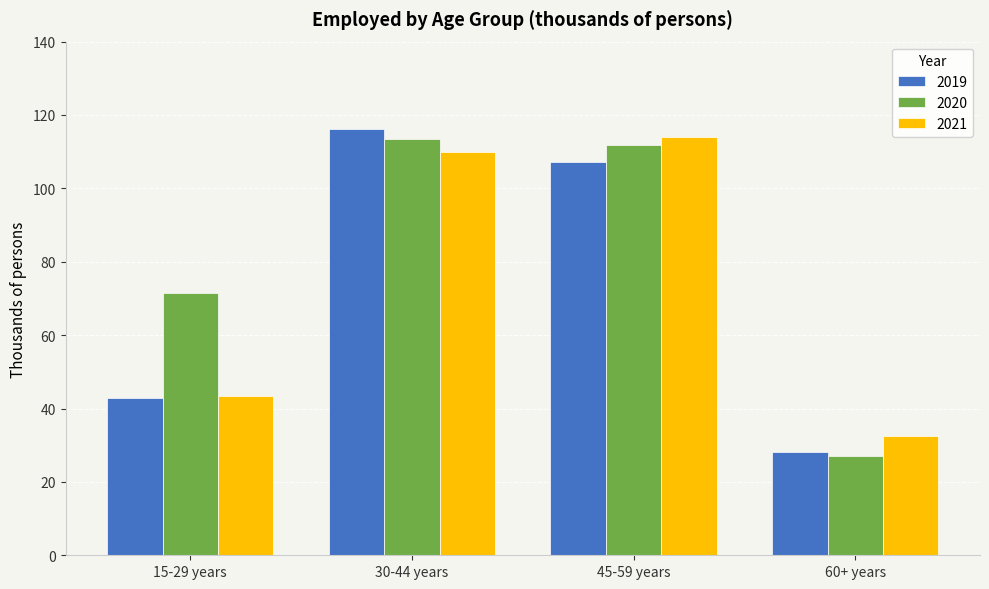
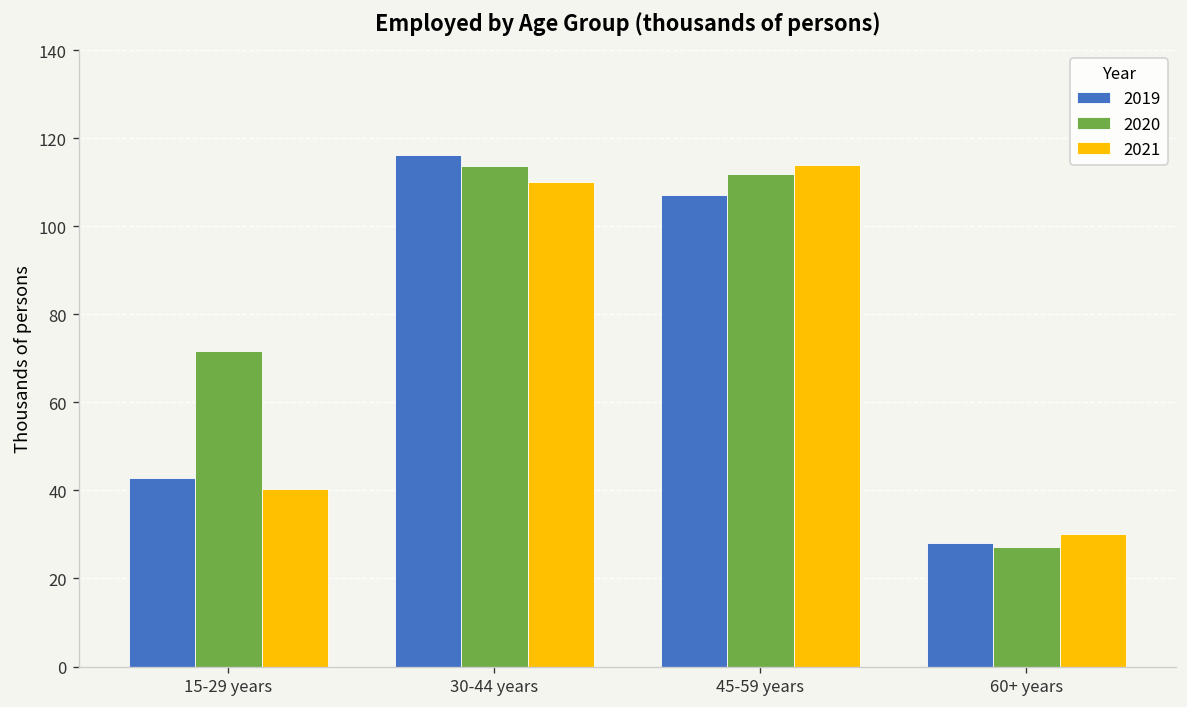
2021, 15-29 years: 44 -> 40
2021, 60+ years: 32 -> 30
